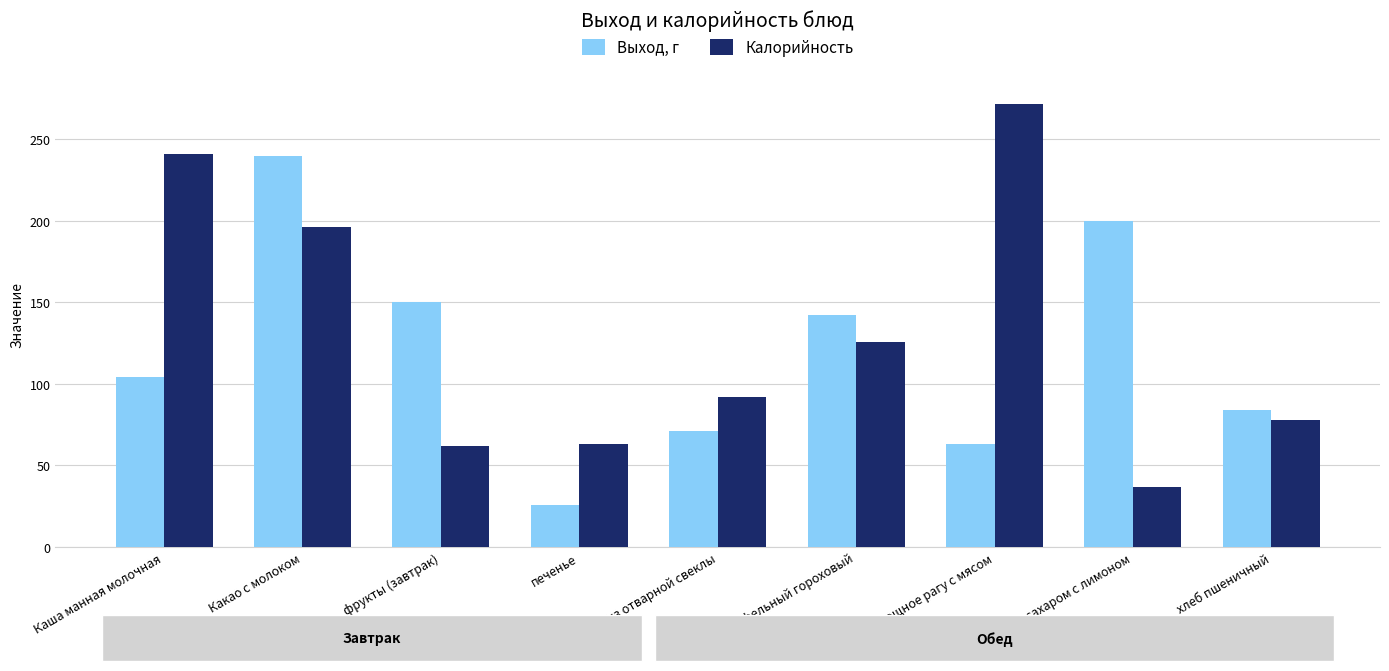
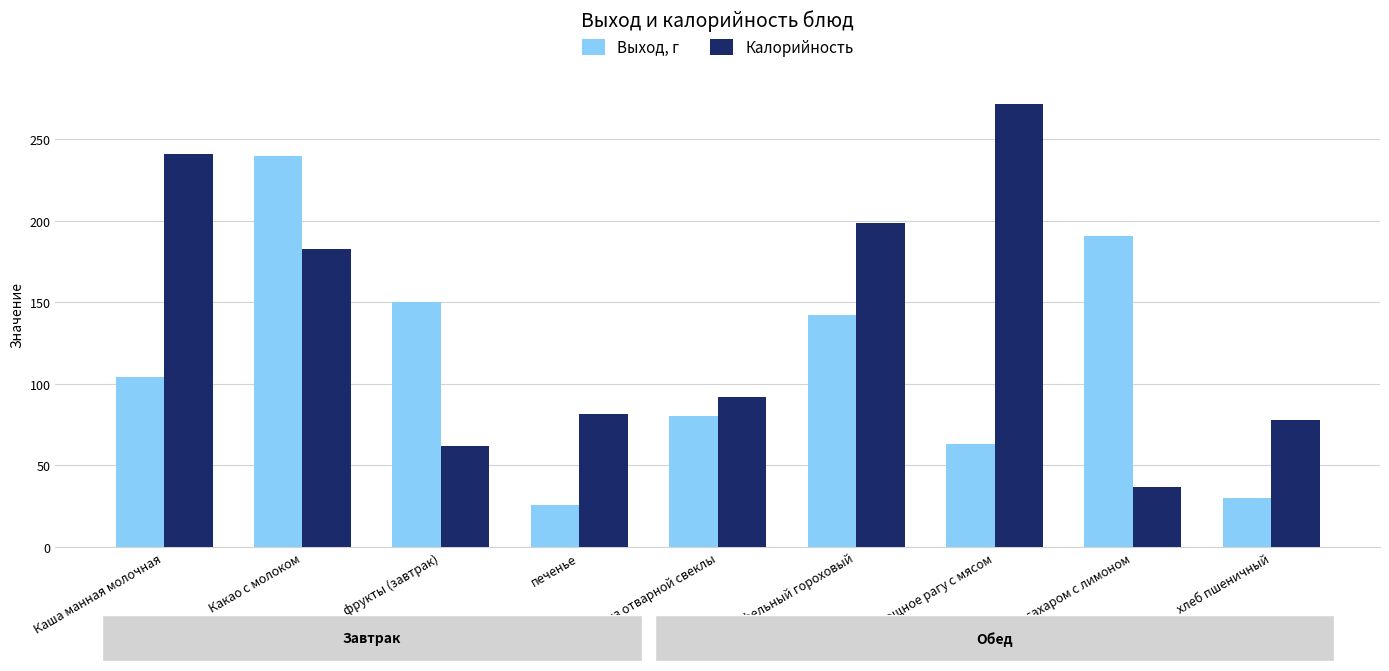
Калорийность, Какао с молоком: 196 -> 183
Калорийность, печенье: 63 -> 81
Выход, г, Салат из отварной свеклы: 71 -> 80
Калорийность, Суп картофельный гороховый: 126 -> 199
Выход, г, Чай с сахаром с лимоном: 200 -> 191
Выход, г, хлеб пшеничный: 84 -> 30
